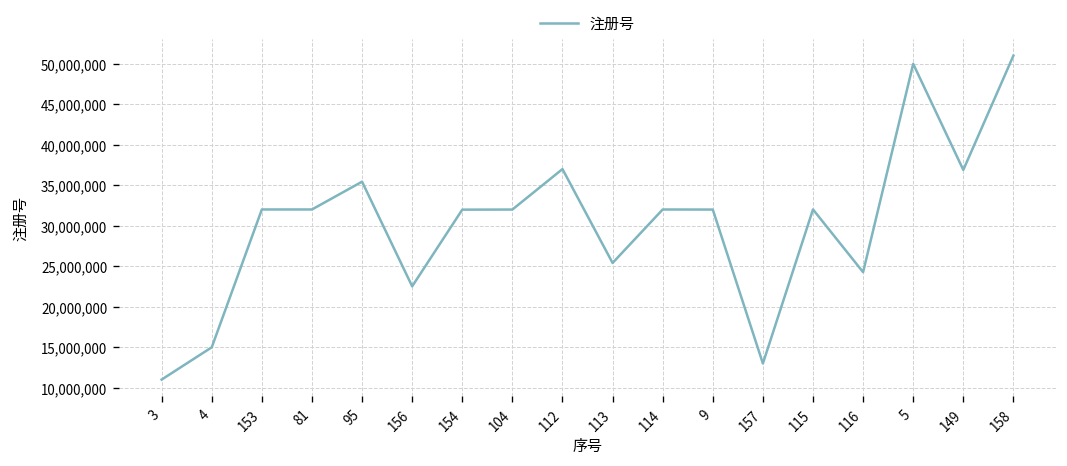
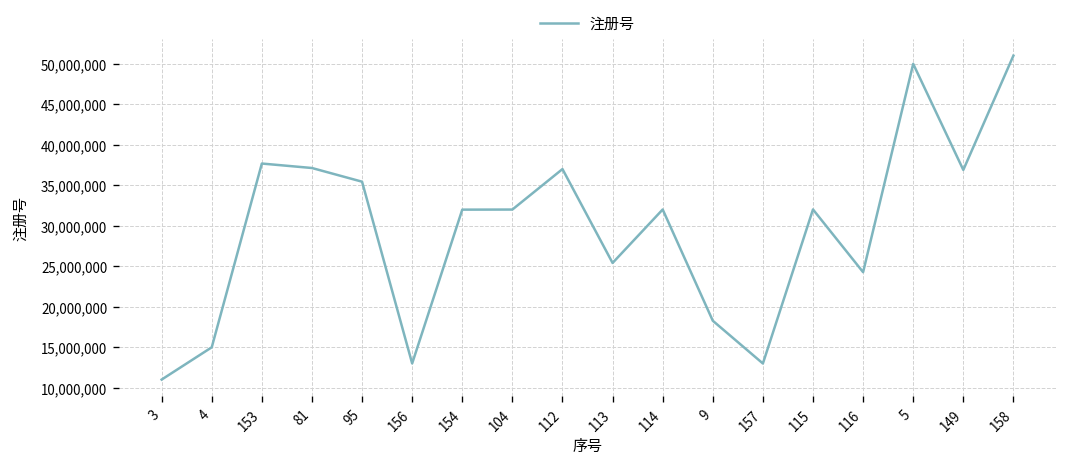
153: 32,000,000 -> 38,000,000
81: 32,000,000 -> 37,000,000
156: 23,000,000 -> 13,000,000
9: 32,000,000 -> 18,000,000
